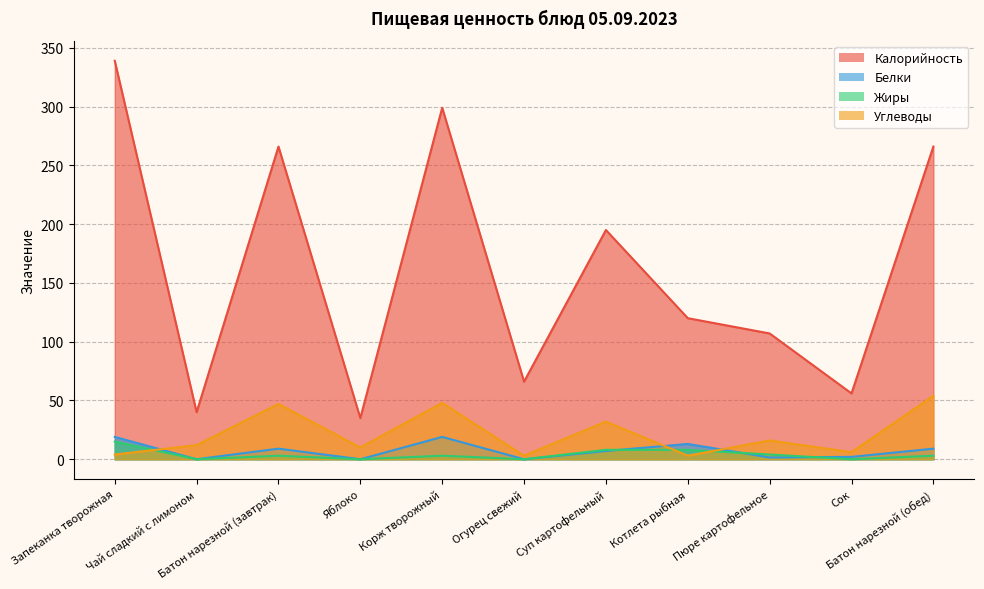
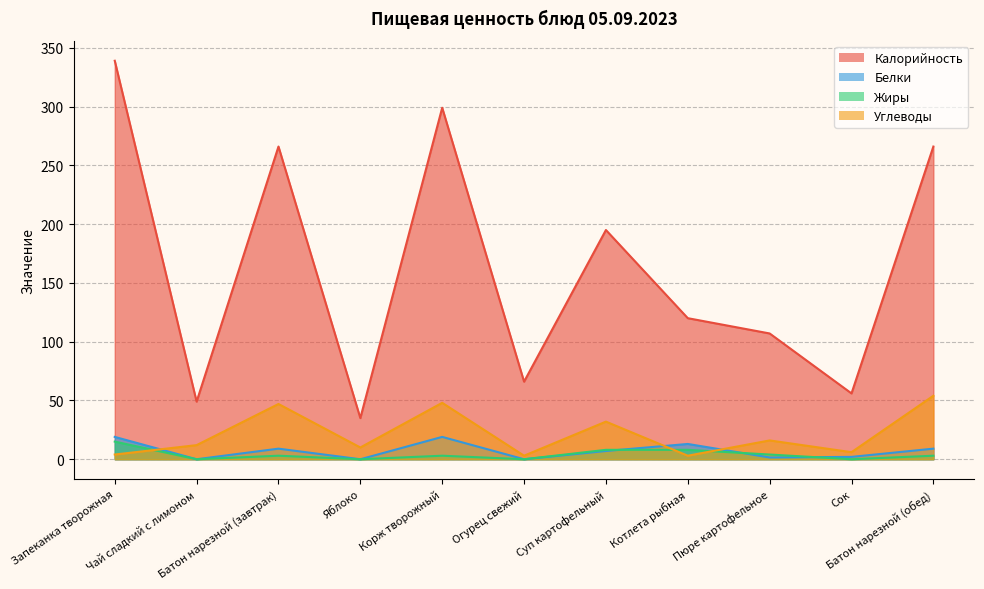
Калорийность, Чай сладкий с лимоном: 40 -> 49
